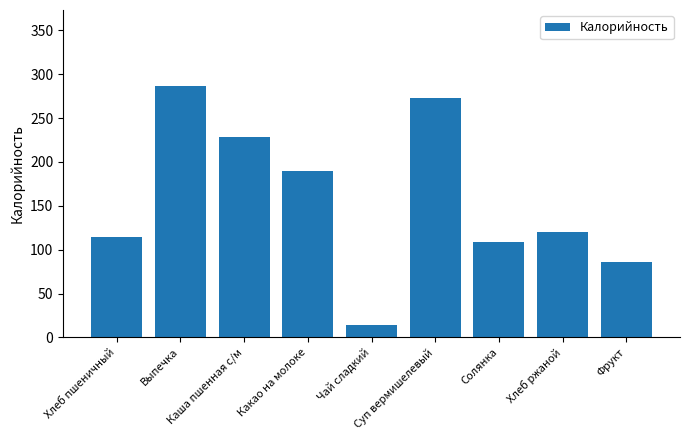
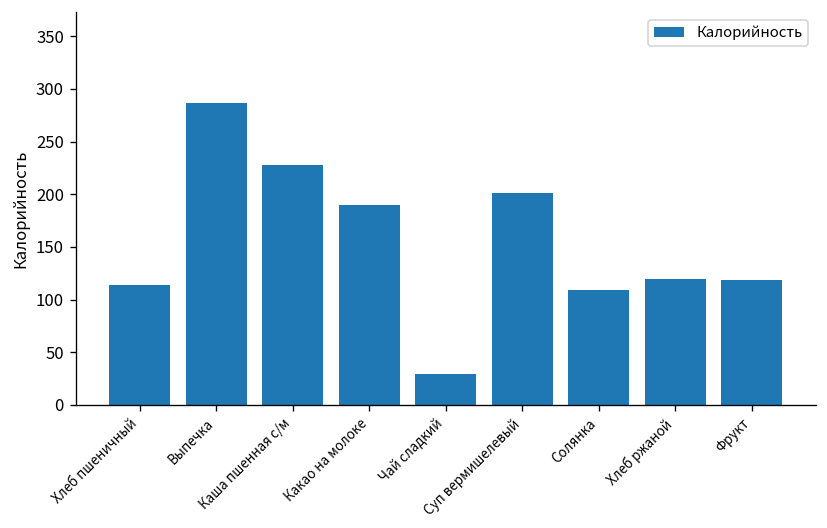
Чай сладкий: 10 -> 30
Суп вермишелевый: 270 -> 200
Фрукт: 90 -> 120
